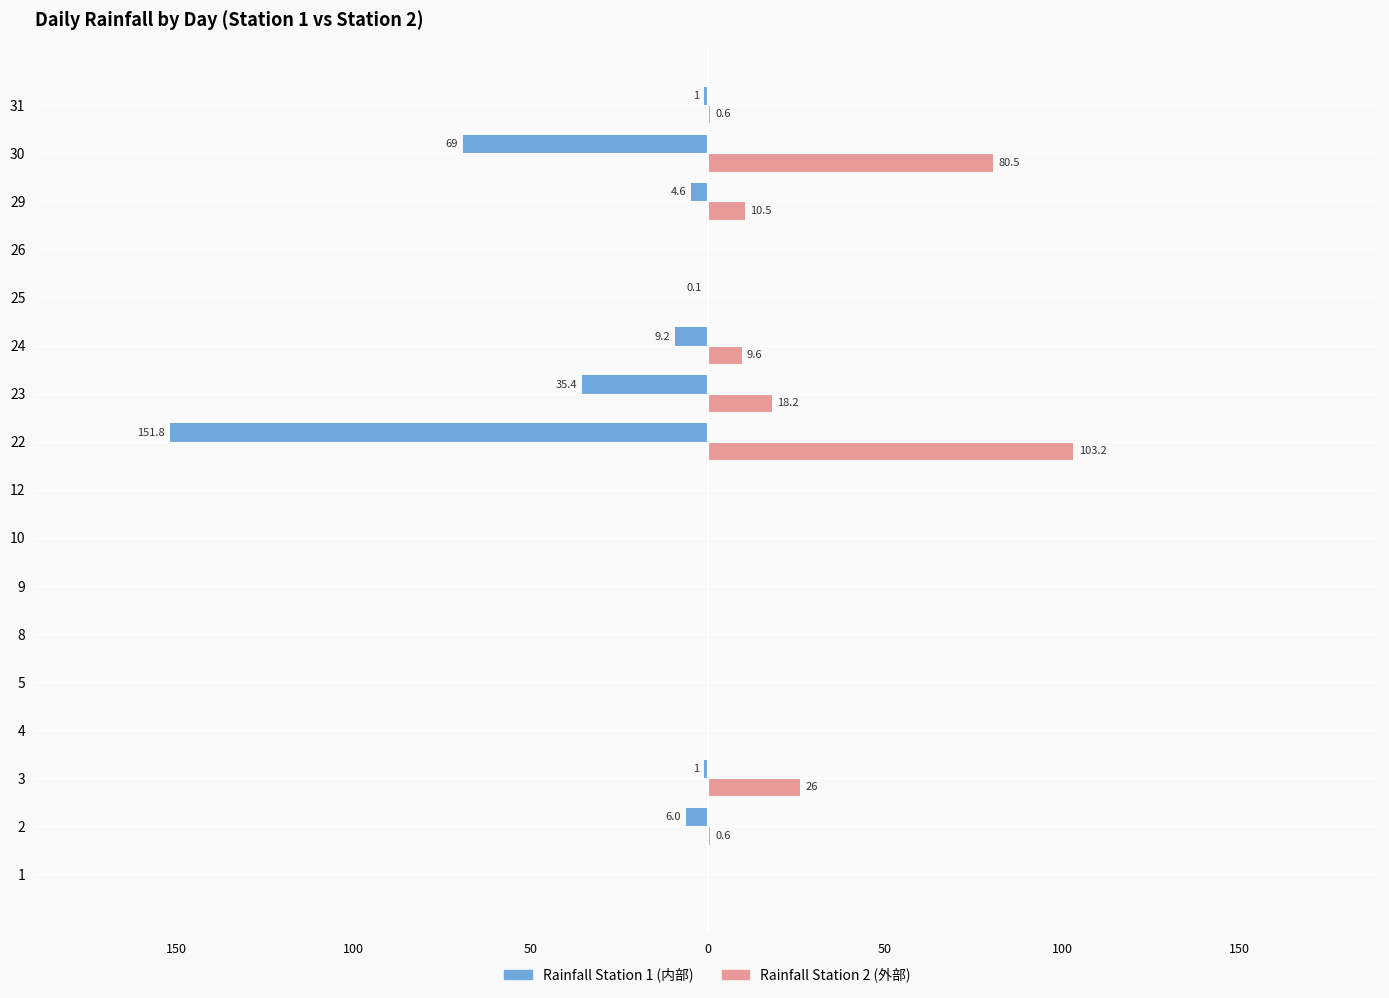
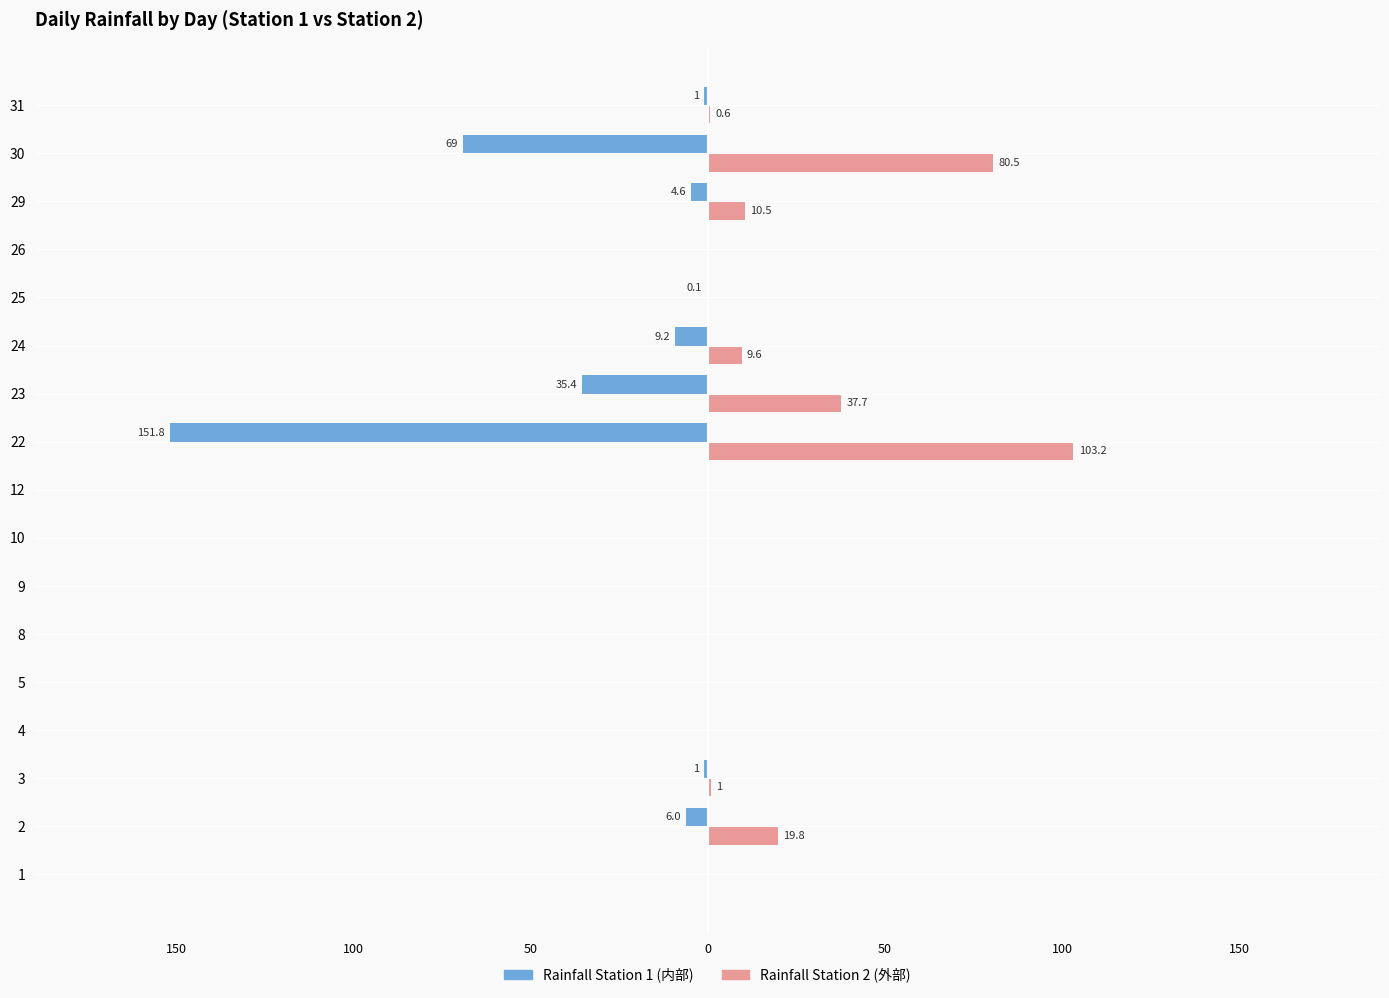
Rainfall Station 2 (外部), 23: 18.2 -> 37.7
Rainfall Station 2 (外部), 3: 26 -> 1
Rainfall Station 2 (外部), 2: 0.6 -> 19.8
